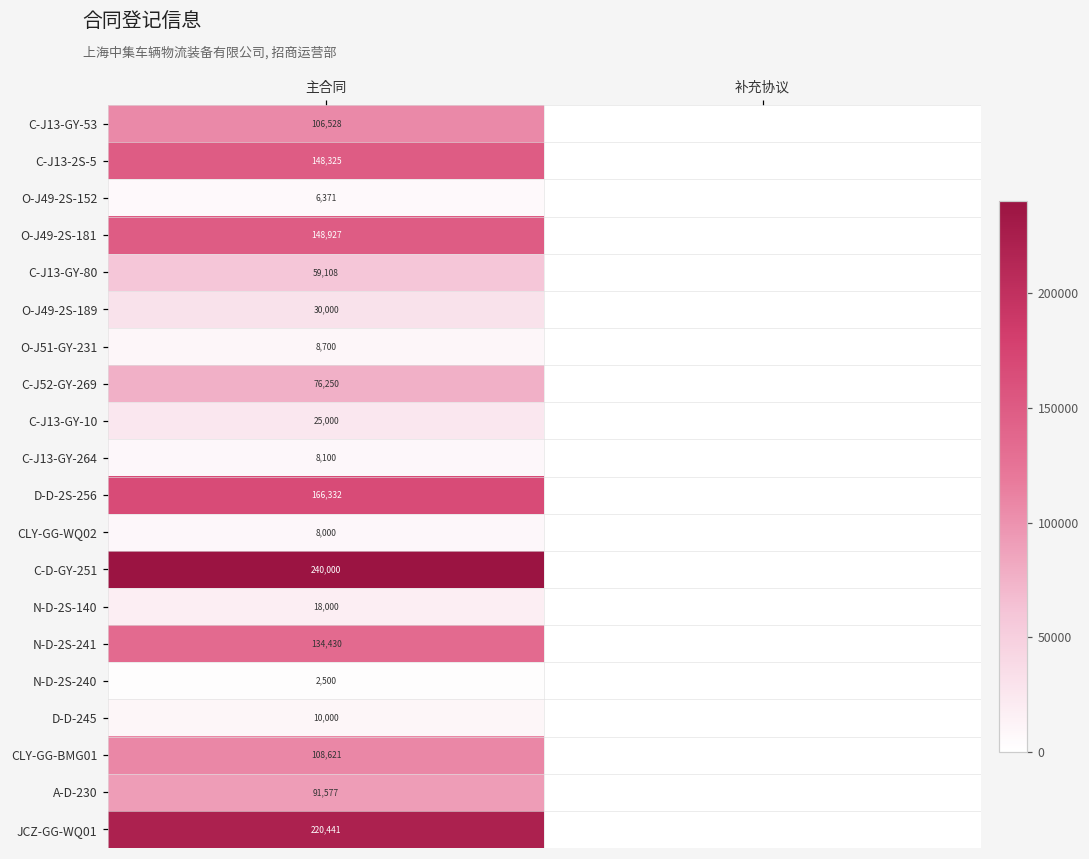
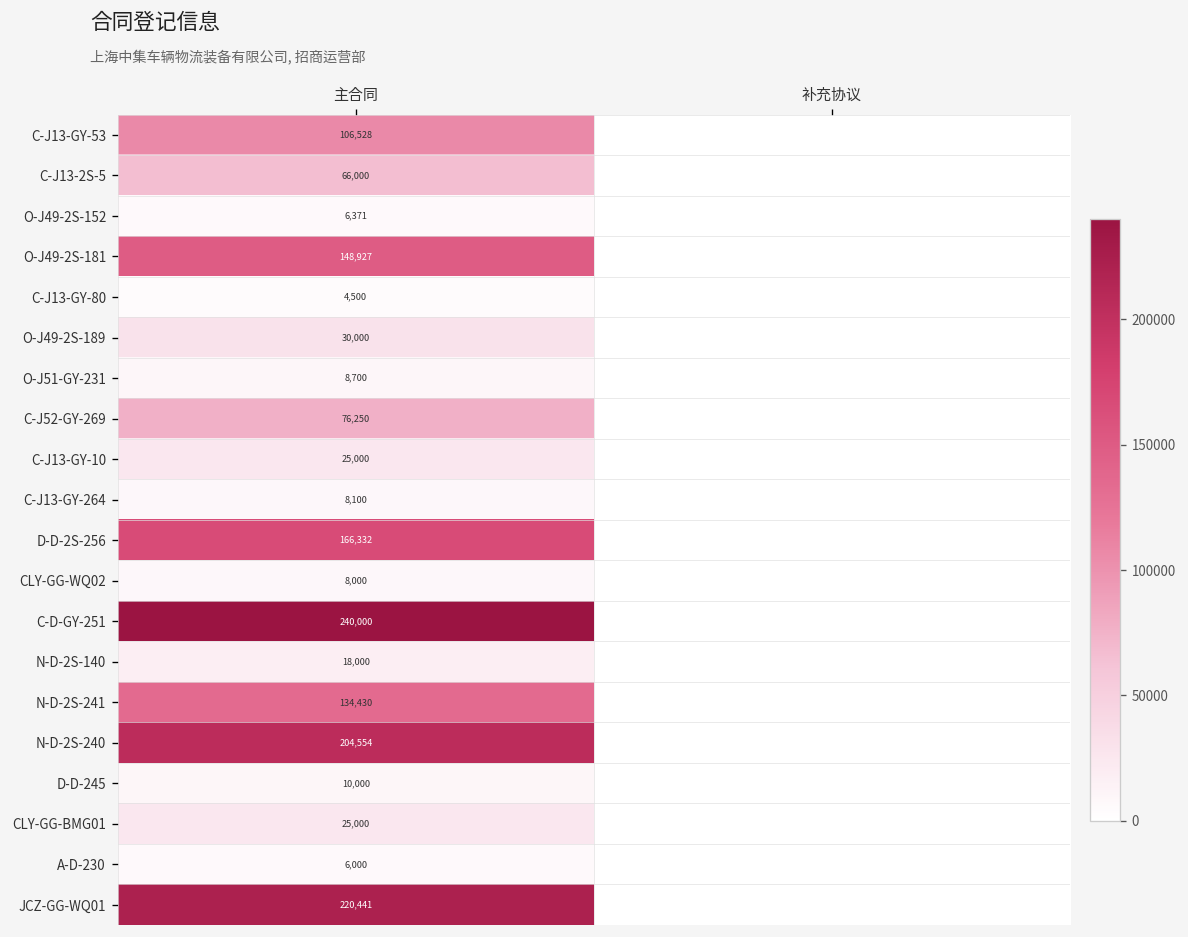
C-J13-2S-5, 主合同: 148,325 -> 66,000
C-J13-GY-80, 主合同: 59,108 -> 4,500
N-D-2S-240, 主合同: 2,500 -> 204,554
CLY-GG-BMG01, 主合同: 108,621 -> 25,000
A-D-230, 主合同: 91,577 -> 6,000
